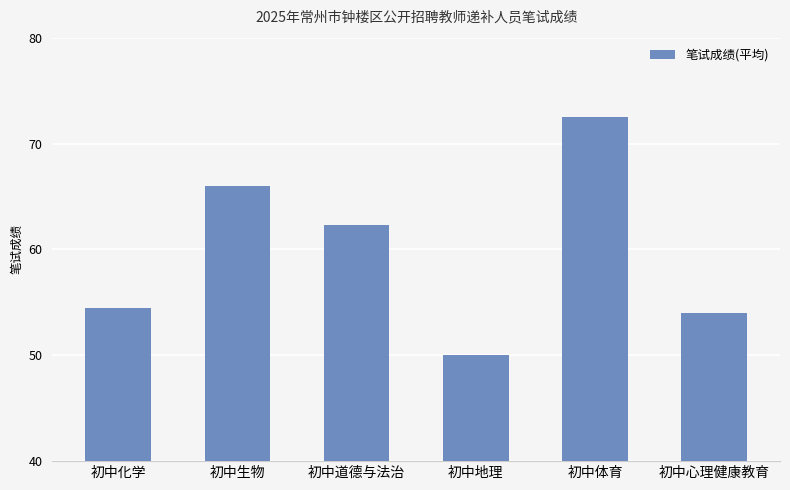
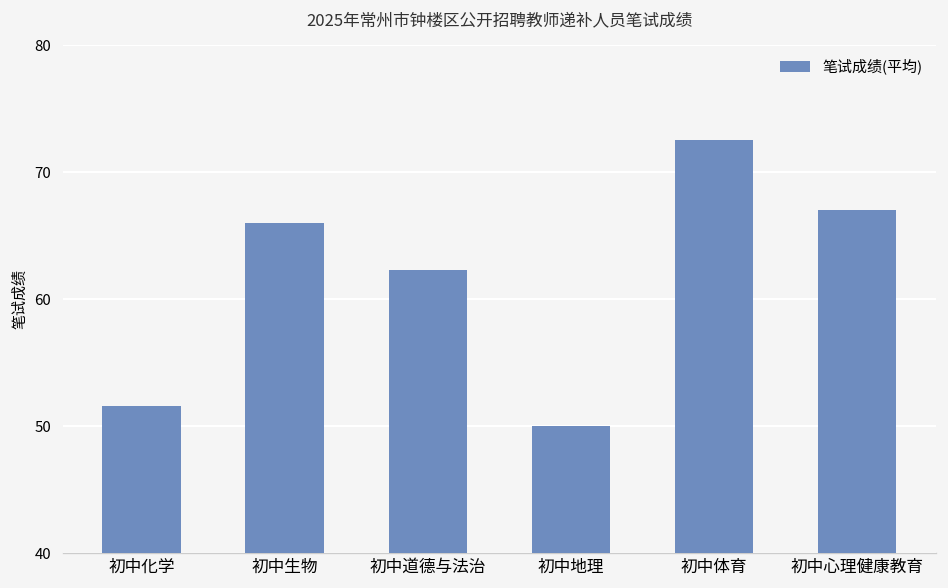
初中化学: 54.5 -> 51.6
初中心理健康教育: 54 -> 67
